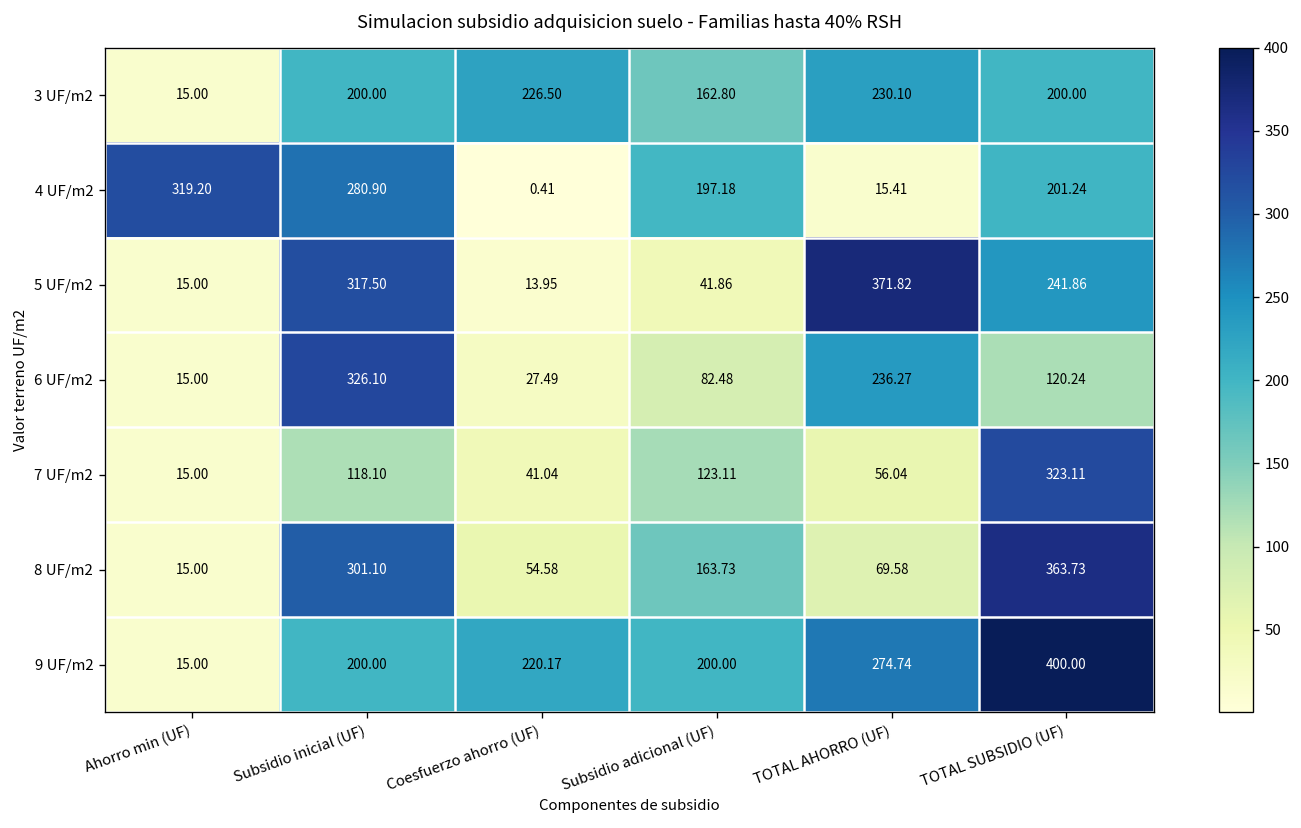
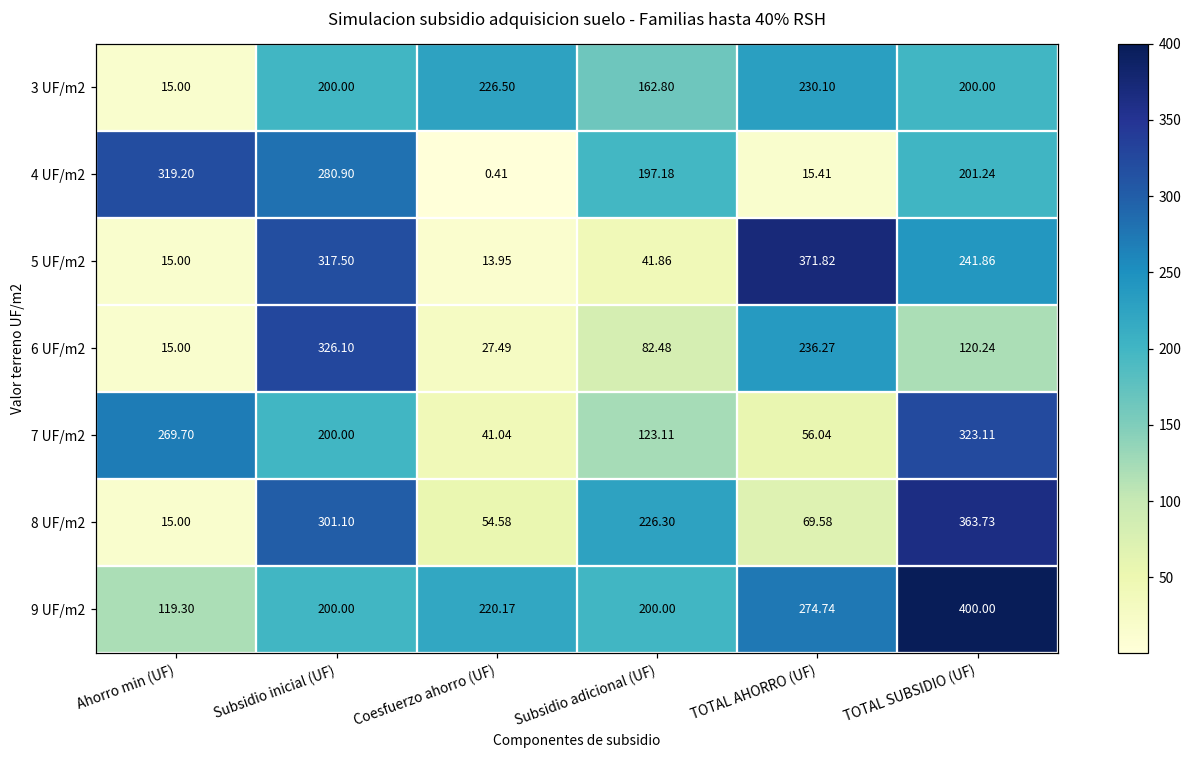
7 UF/m2, Ahorro min (UF): 15.00 -> 269.70
7 UF/m2, Subsidio inicial (UF): 118.10 -> 200.00
8 UF/m2, Subsidio adicional (UF): 163.73 -> 226.30
9 UF/m2, Ahorro min (UF): 15.00 -> 119.30
